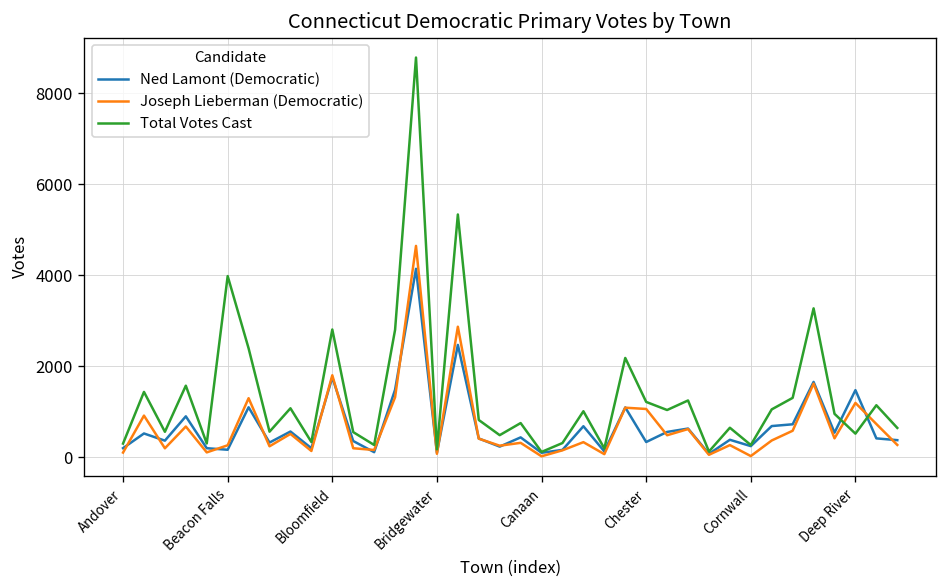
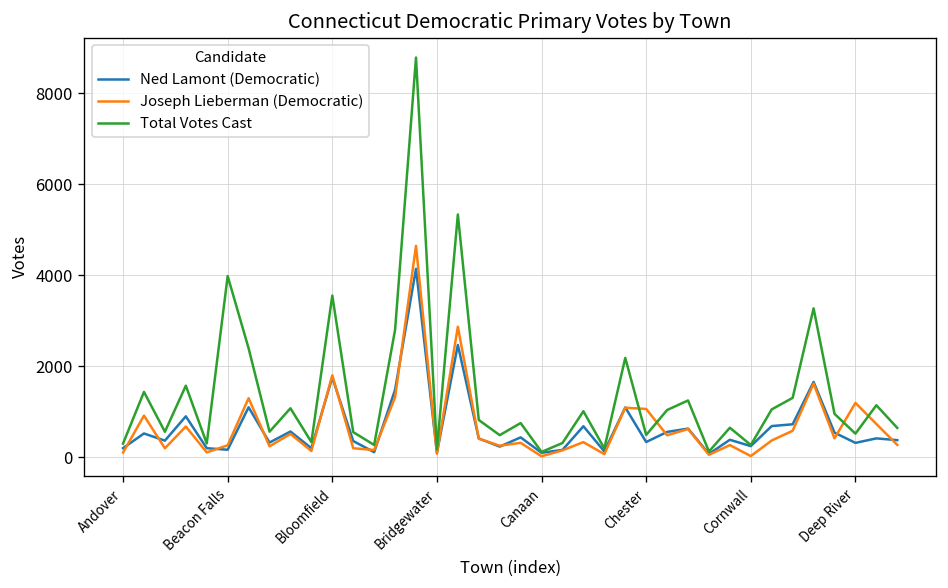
Total Votes Cast, Bloomfield: 2800 -> 3600
Total Votes Cast, Chester: 1200 -> 500
Ned Lamont (Democratic), Deep River: 1500 -> 300
